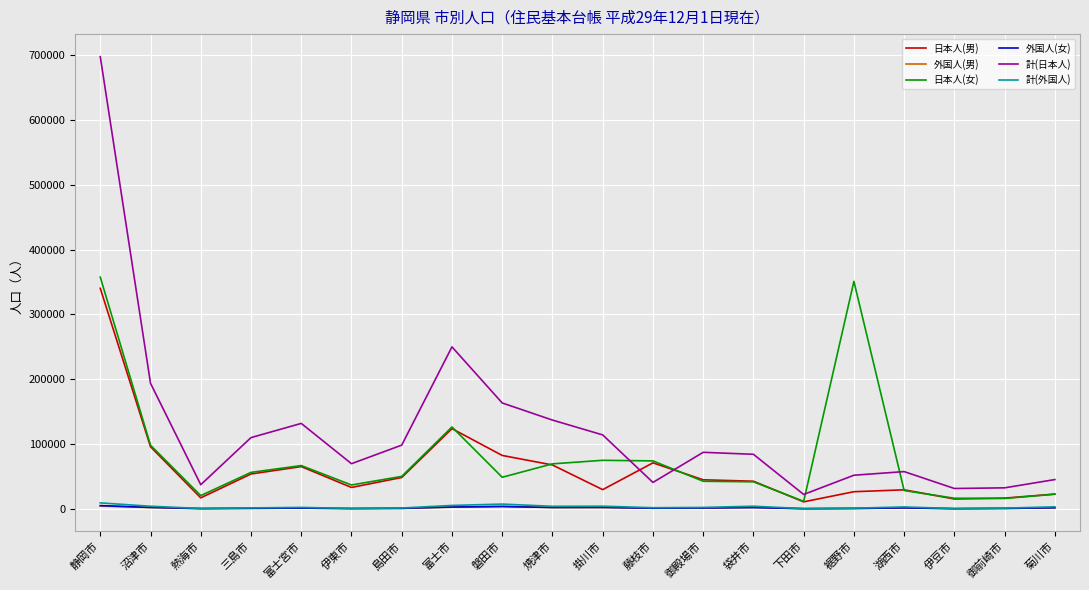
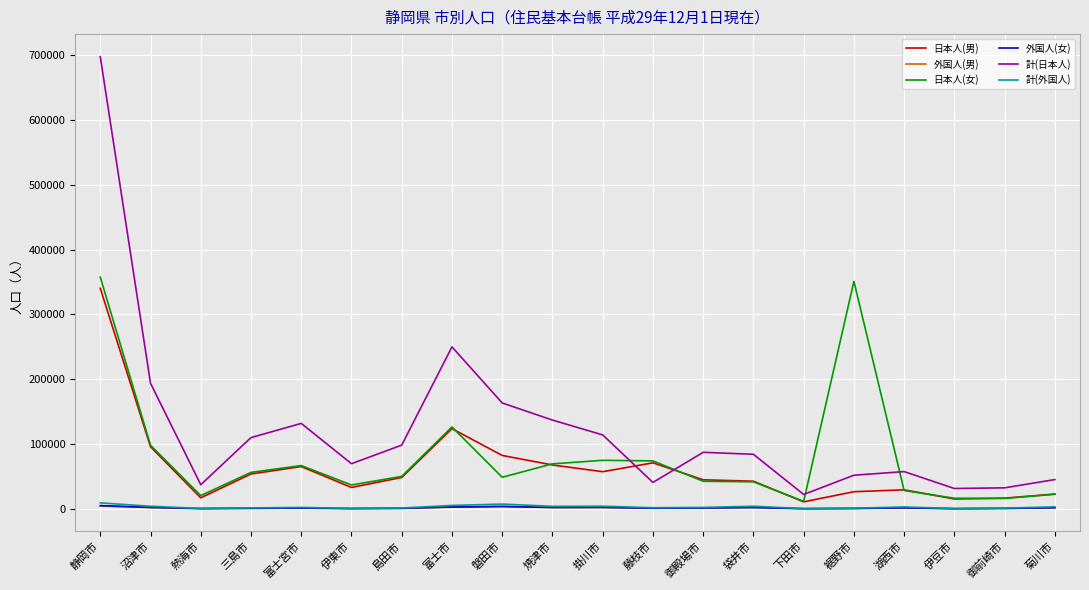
日本人(男), 掛川市: 30000 -> 60000
